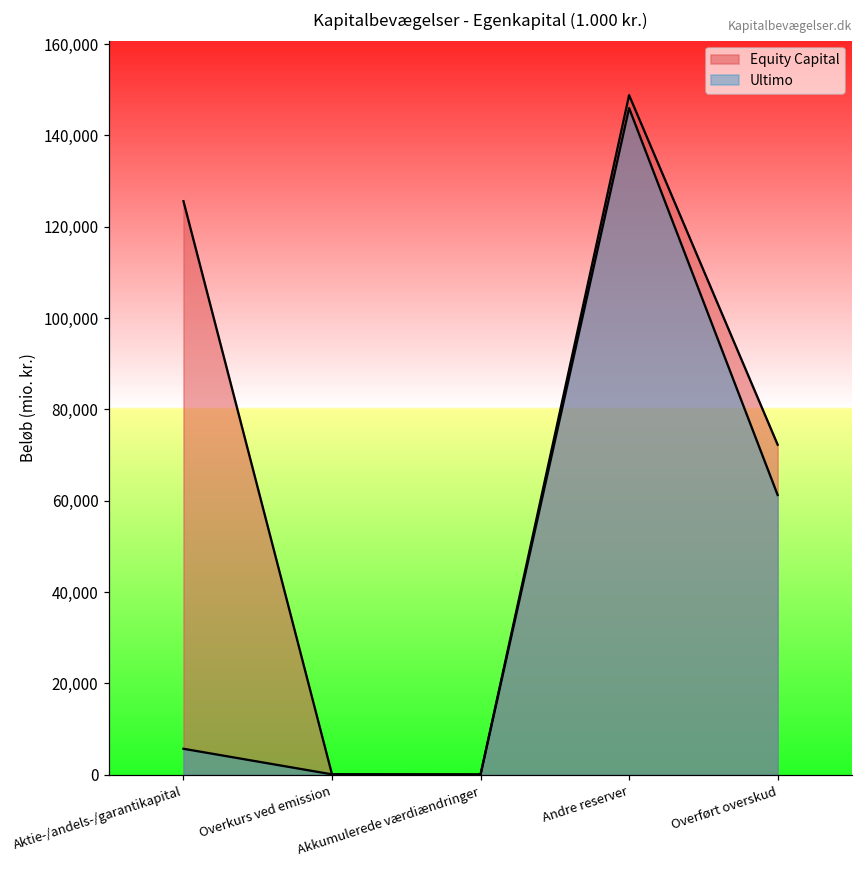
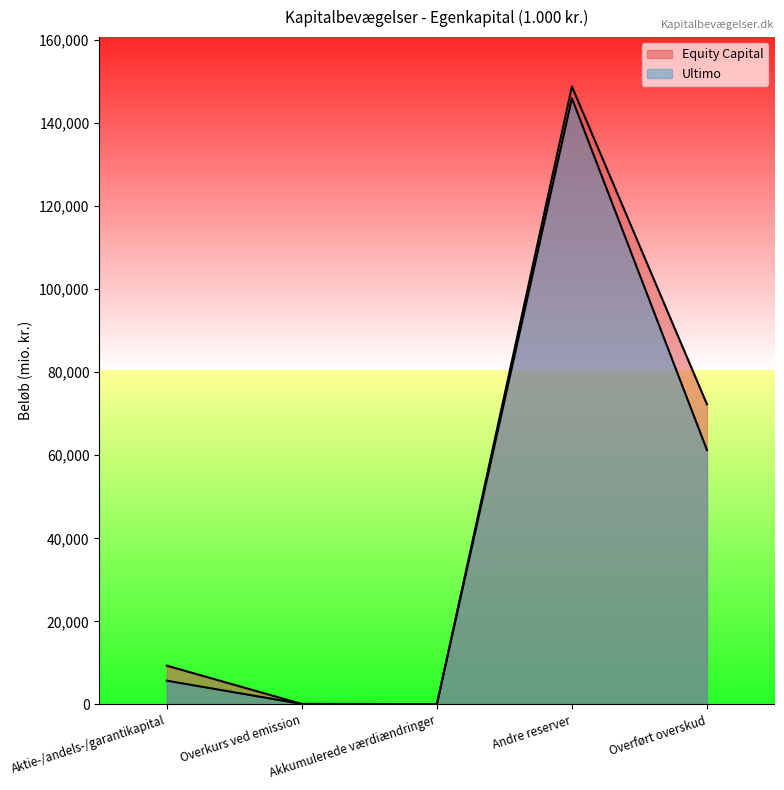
Equity Capital, Aktie-/andels-/garantikapital: 126,000 -> 9,000
